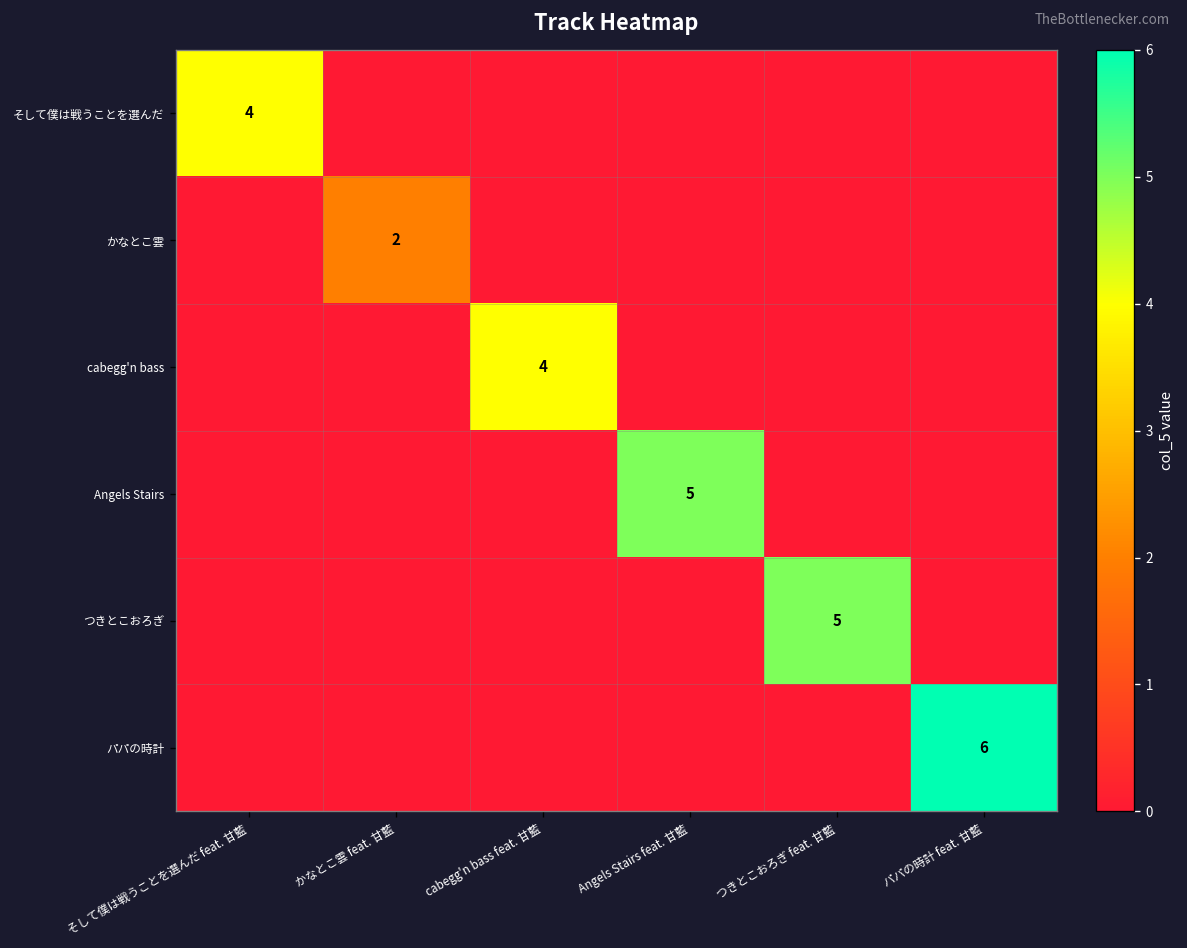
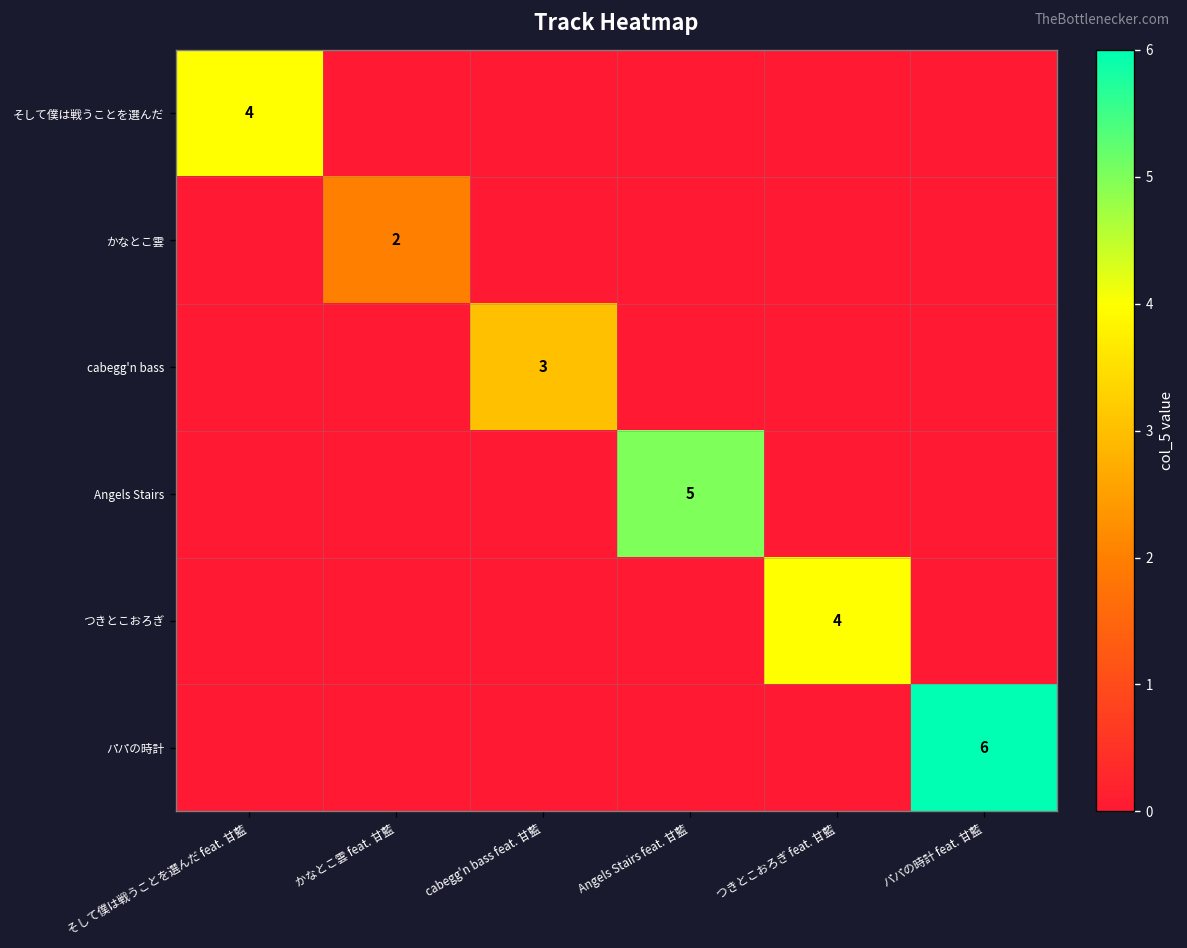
cabegg'n bass, cabegg'n bass feat. 甘藍: 4 -> 3
つきとこおろぎ, つきとこおろぎ feat. 甘藍: 5 -> 4
